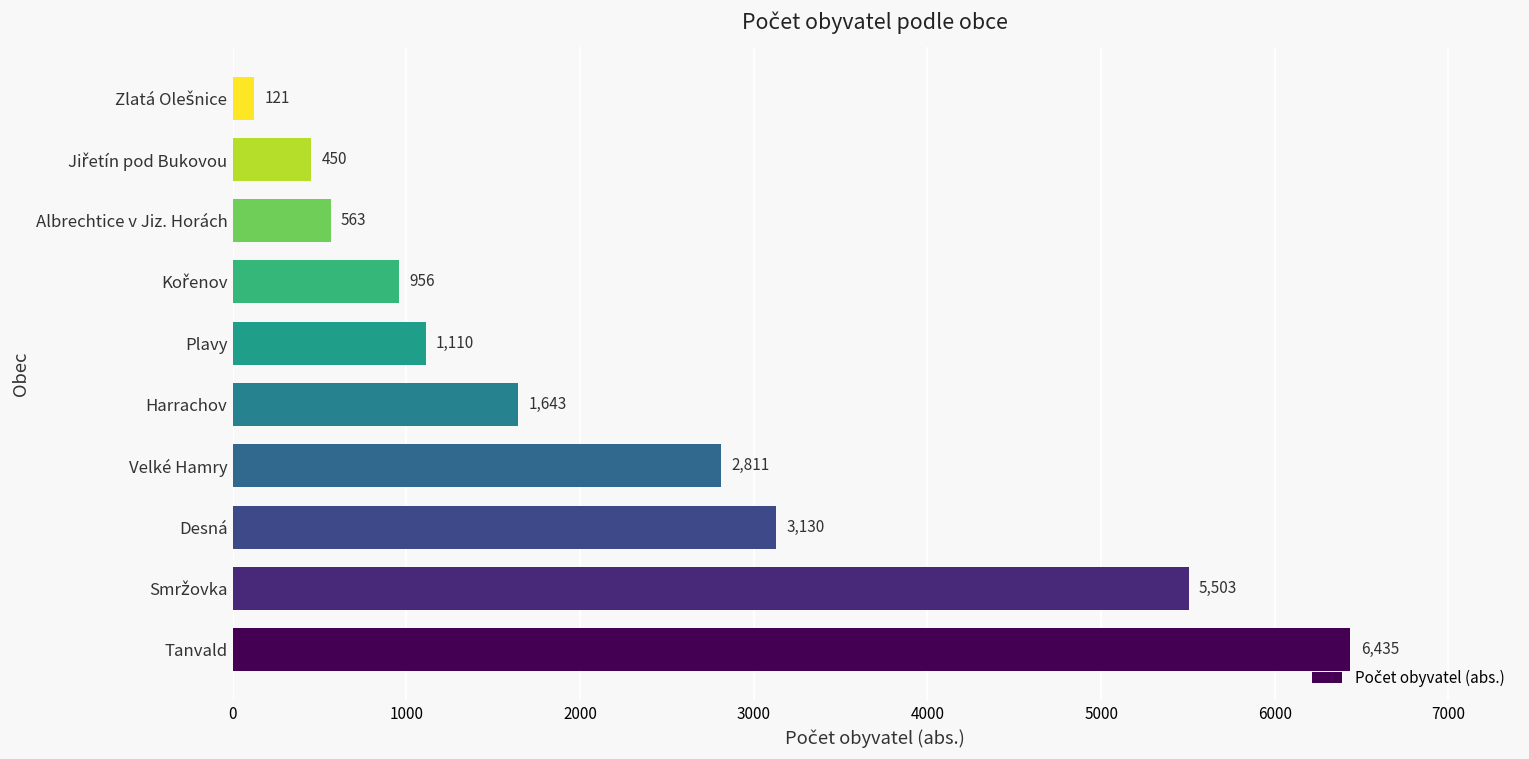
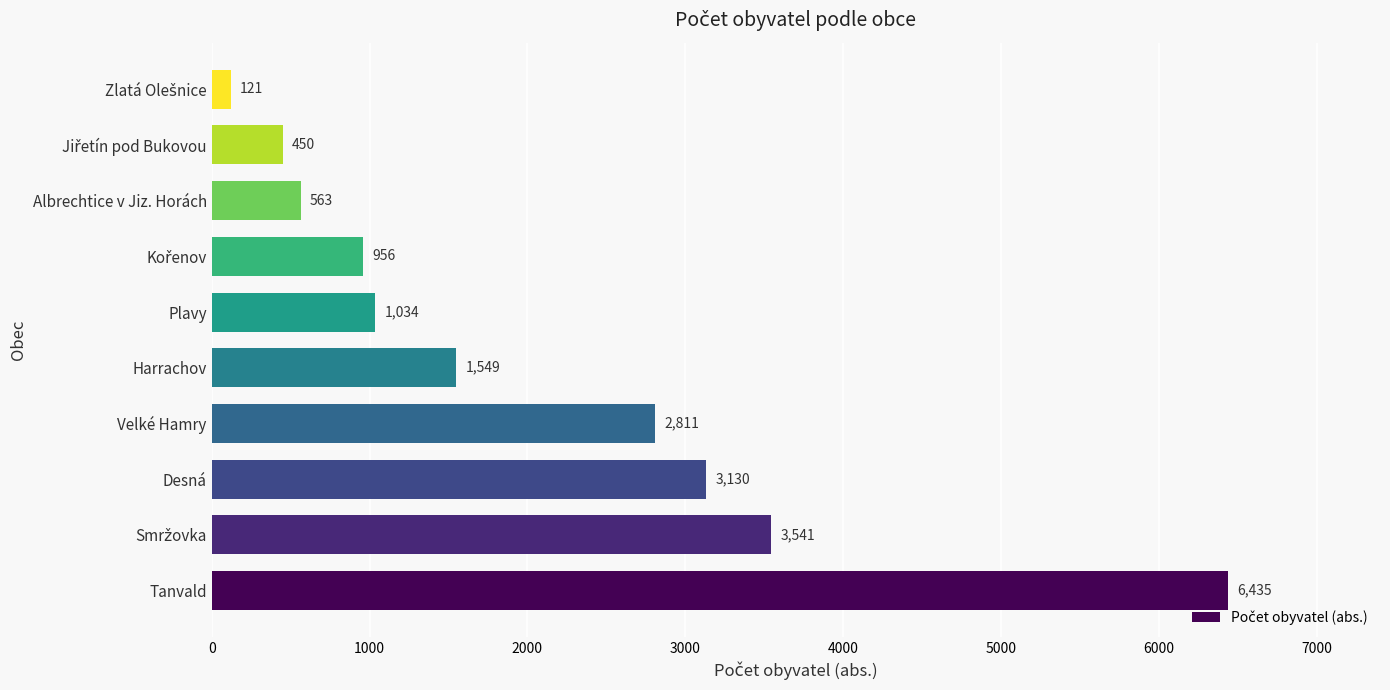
Plavy: 1,110 -> 1,034
Harrachov: 1,643 -> 1,549
Smržovka: 5,503 -> 3,541
